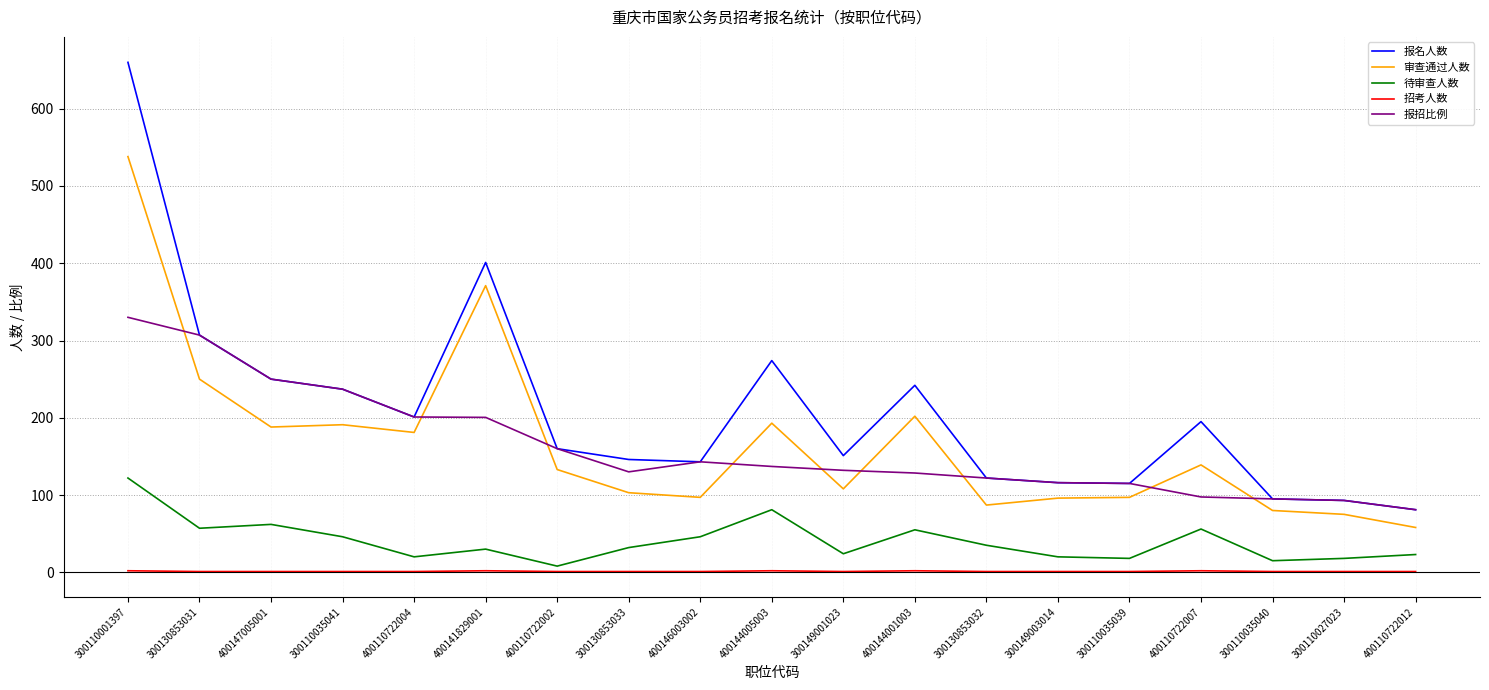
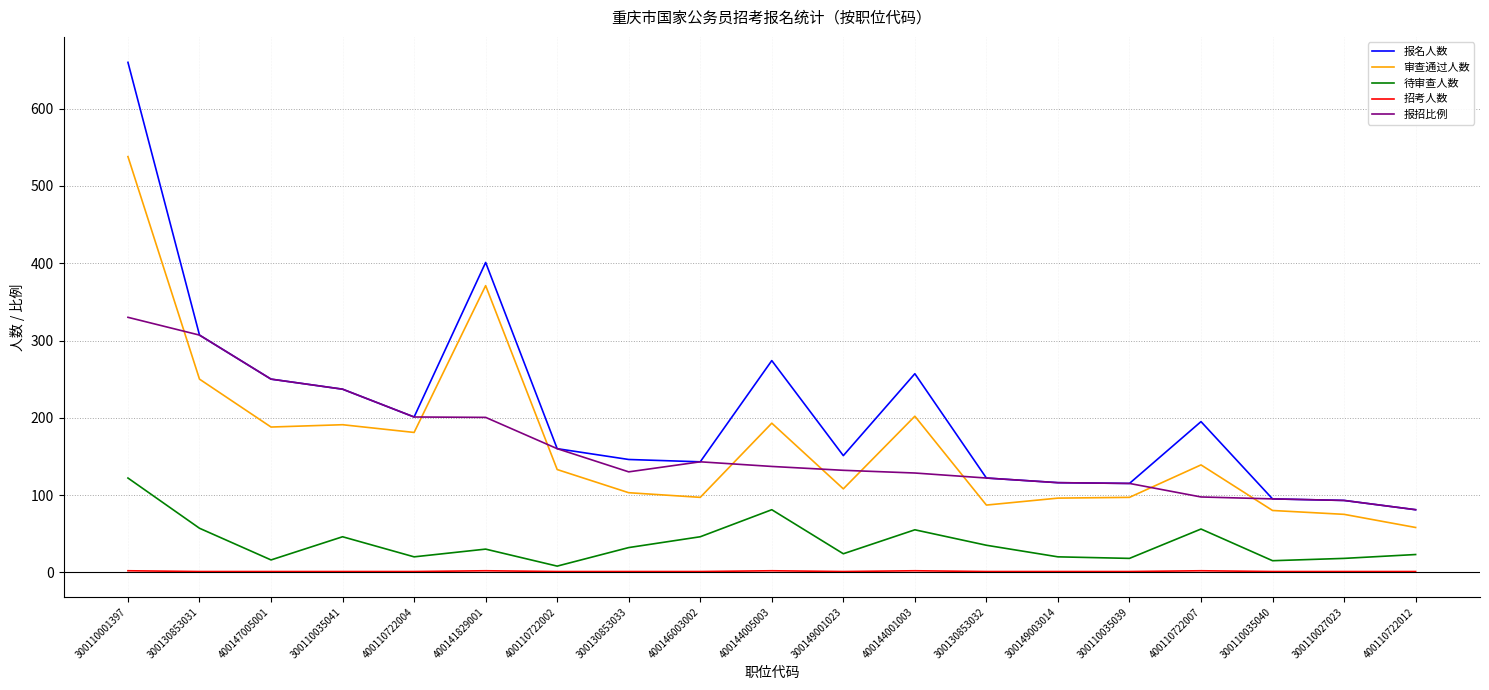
待审查人数, 400147005001: 60 -> 20
报名人数, 400144001003: 240 -> 260
